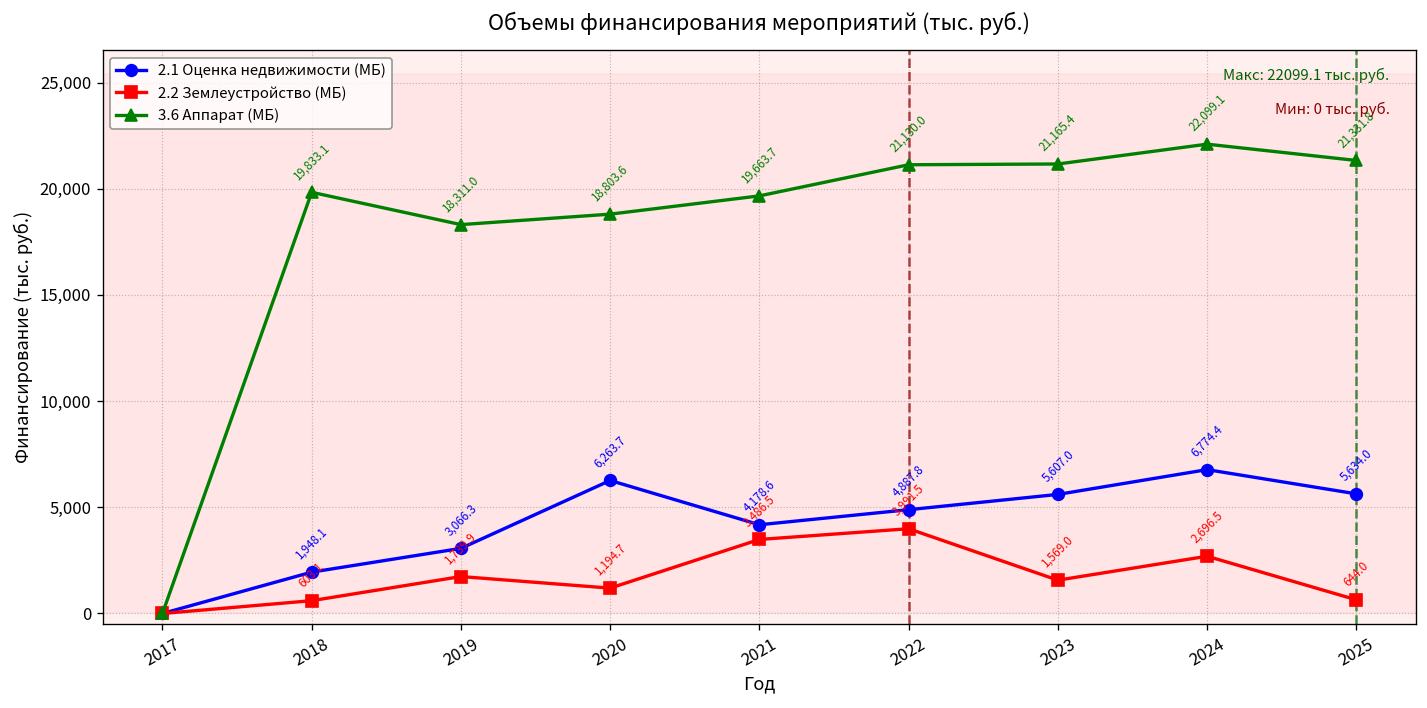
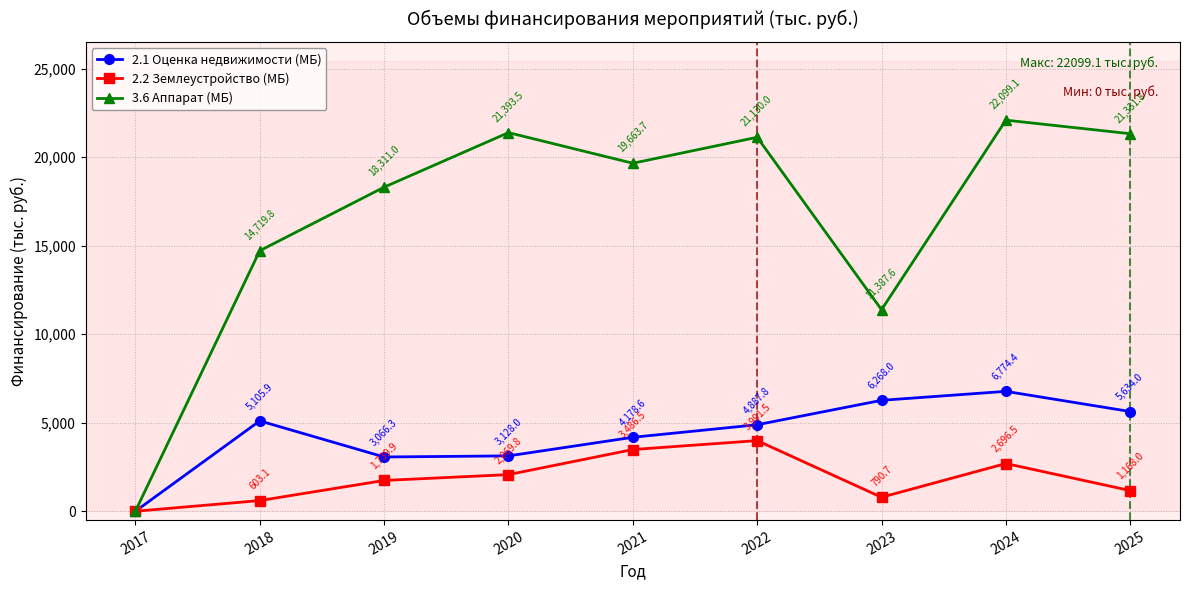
2.1 Оценка недвижимости (МБ), 2018: 1,948.1 -> 5,105.9
3.6 Аппарат (МБ), 2018: 19,833.1 -> 14,719.8
2.1 Оценка недвижимости (МБ), 2020: 6,263.7 -> 3,128.0
2.2 Землеустройство (МБ), 2020: 1,194.7 -> 2,069.8
3.6 Аппарат (МБ), 2020: 18,803.6 -> 21,393.5
2.1 Оценка недвижимости (МБ), 2023: 5,607.0 -> 6,268.0
2.2 Землеустройство (МБ), 2023: 1,569.0 -> 790.7
3.6 Аппарат (МБ), 2023: 21,165.4 -> 11,387.6
2.2 Землеустройство (МБ), 2025: 644.0 -> 1,168.0
